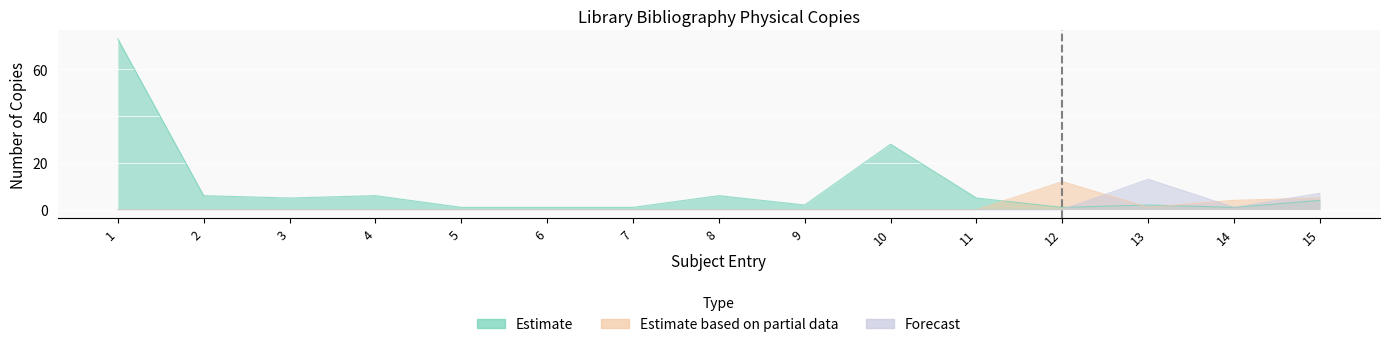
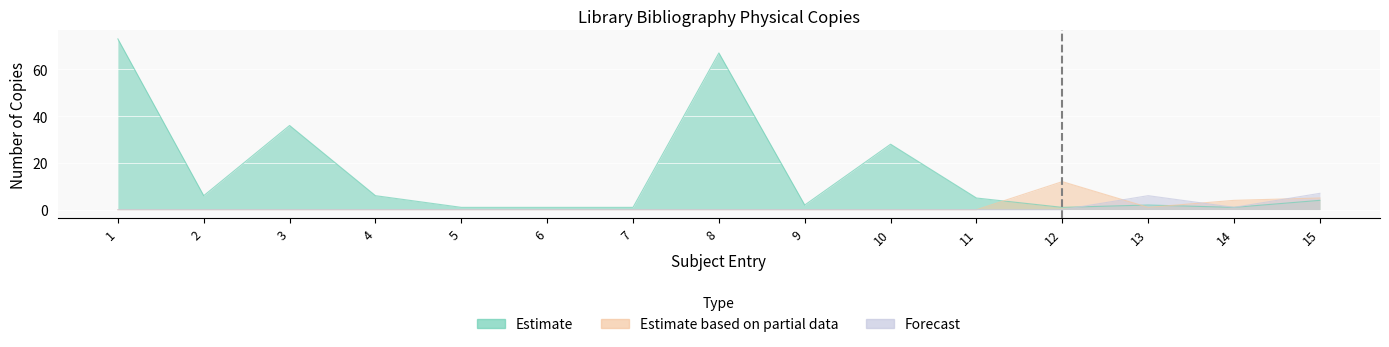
Estimate, 3: 5 -> 36
Estimate, 8: 6 -> 67
Forecast, 13: 13 -> 6
